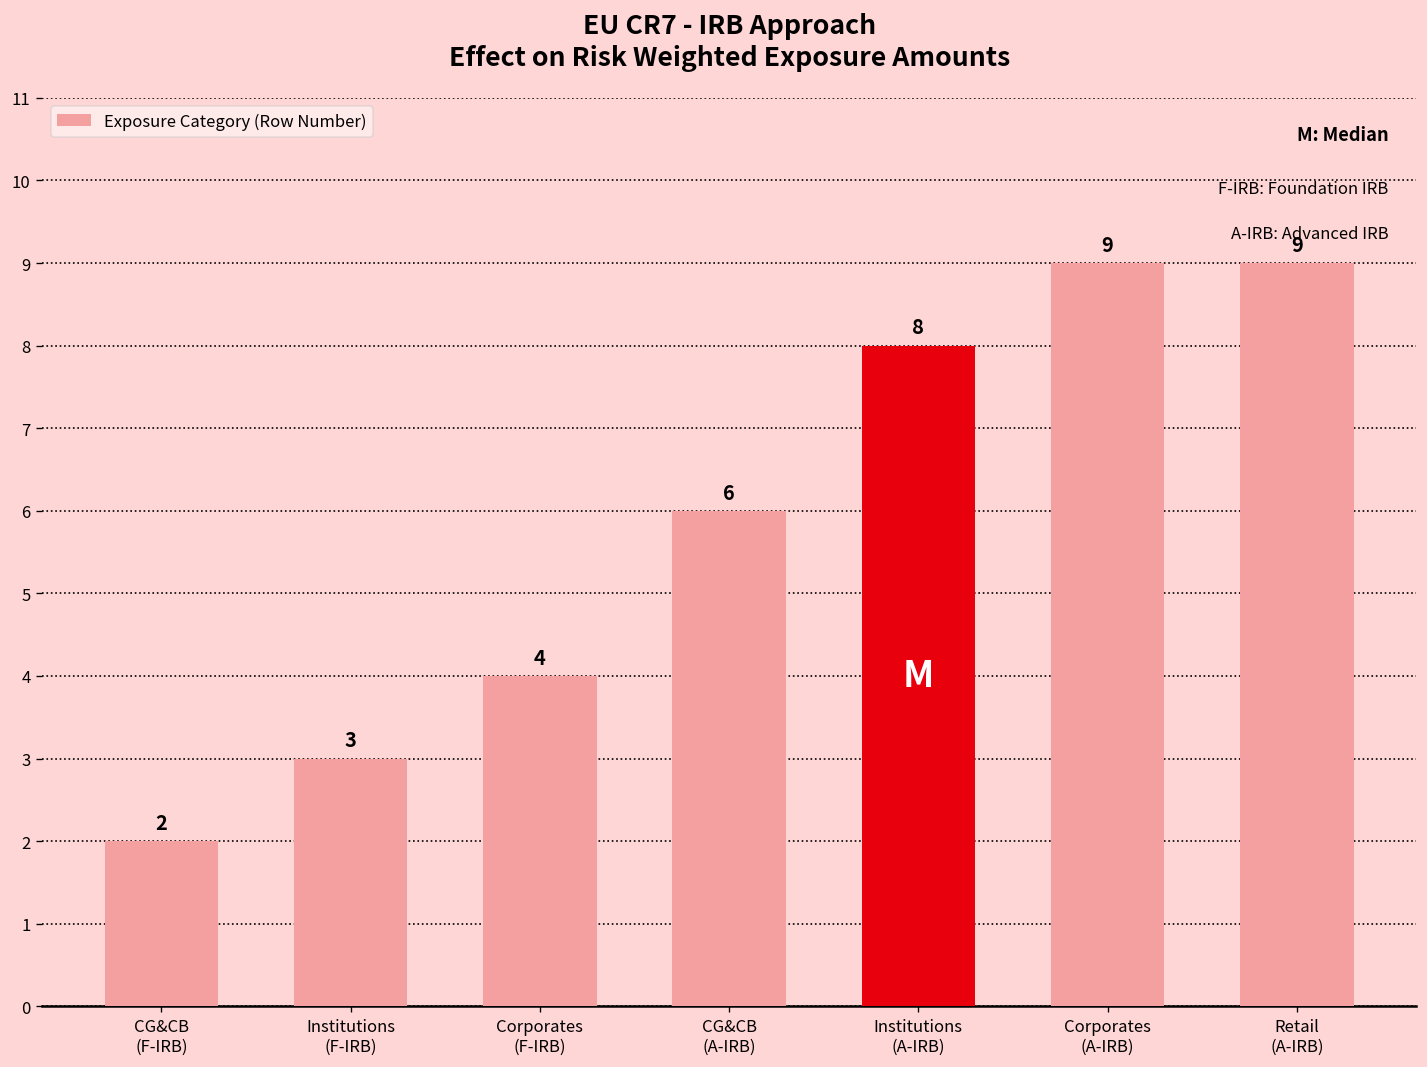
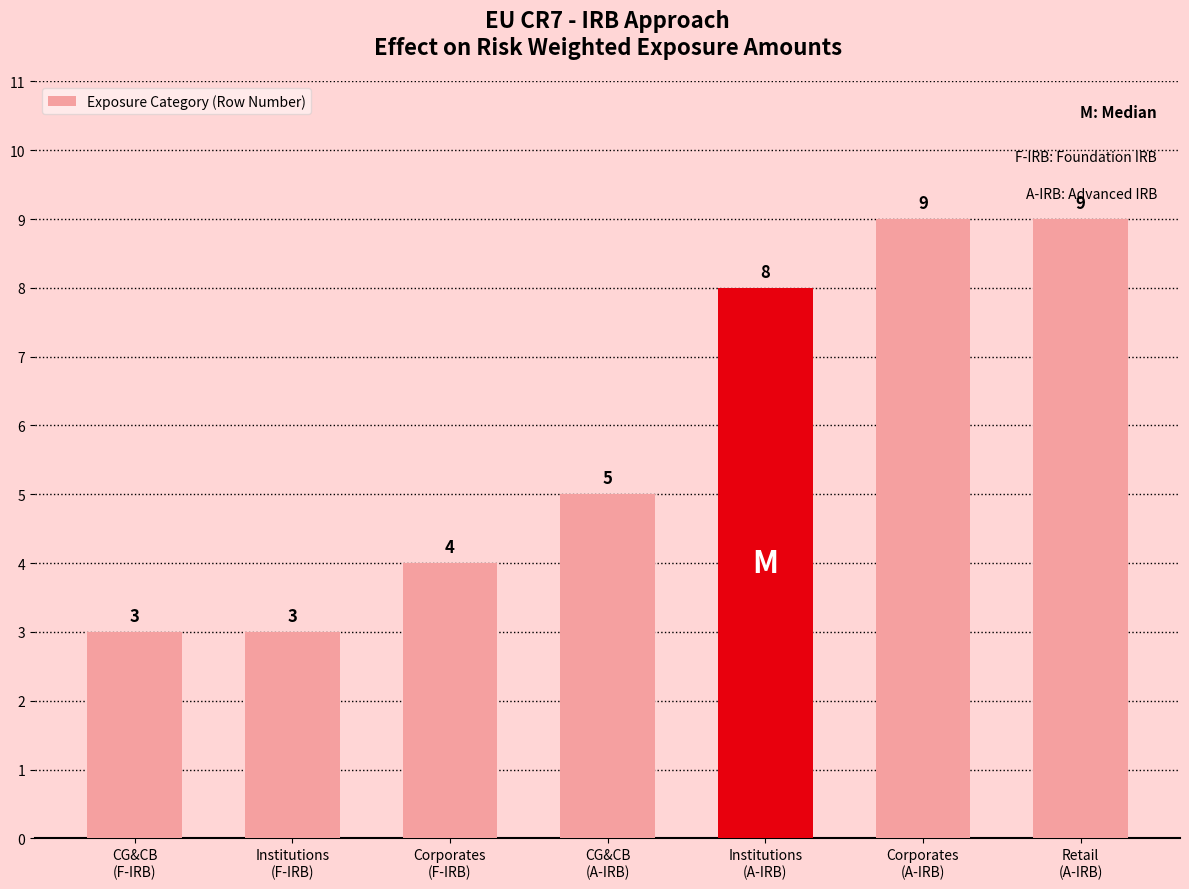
CG&CB (F-IRB): 2 -> 3
CG&CB (A-IRB): 6 -> 5
